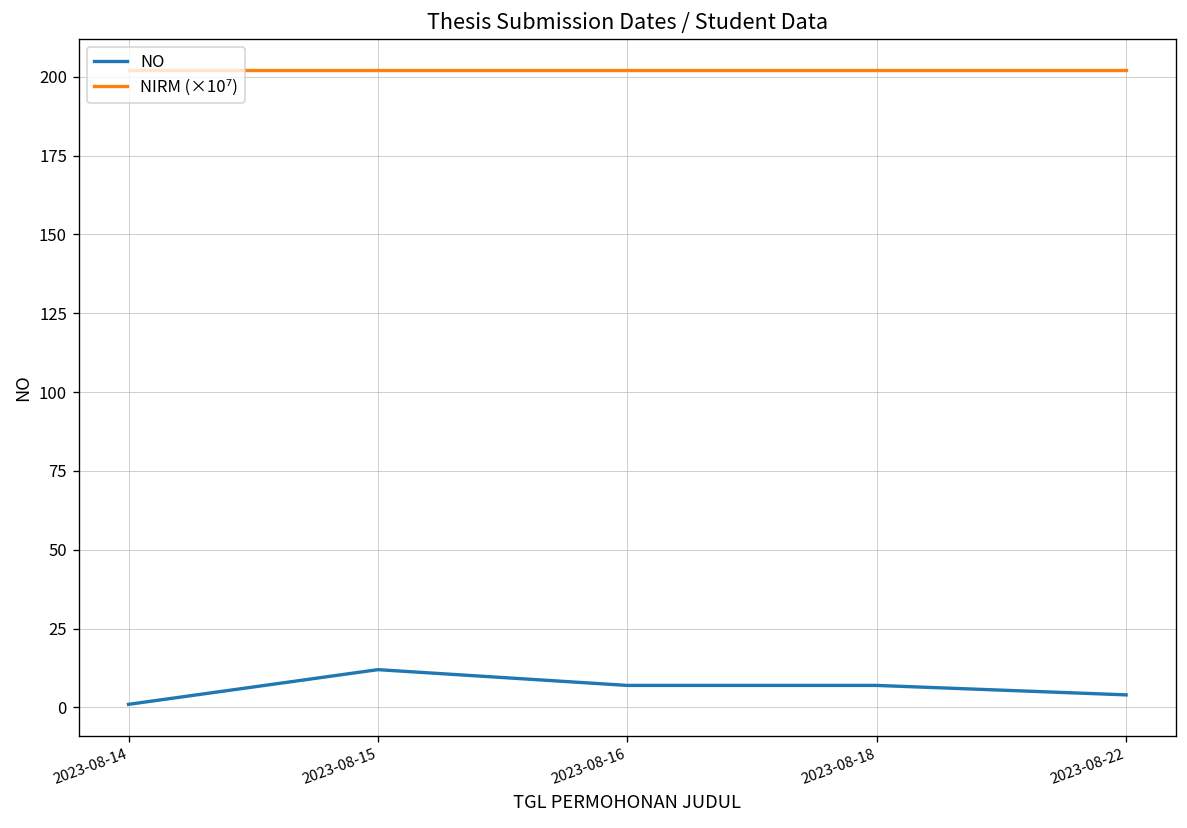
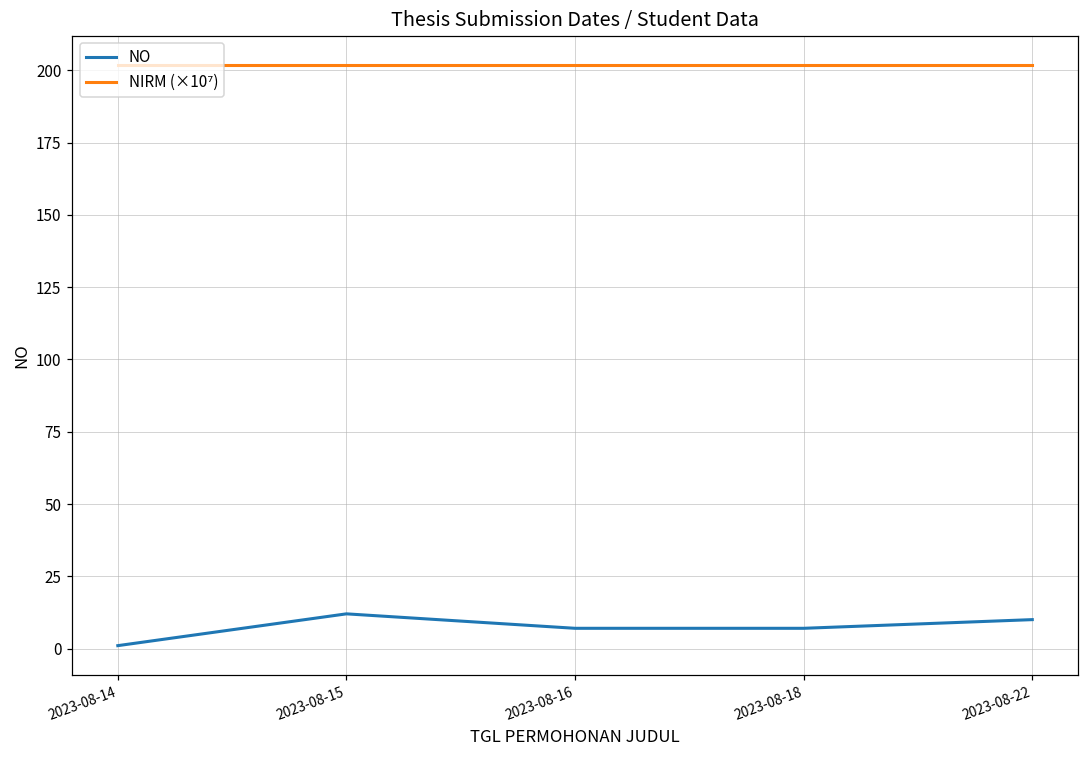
NO, 2023-08-22: 4 -> 10
